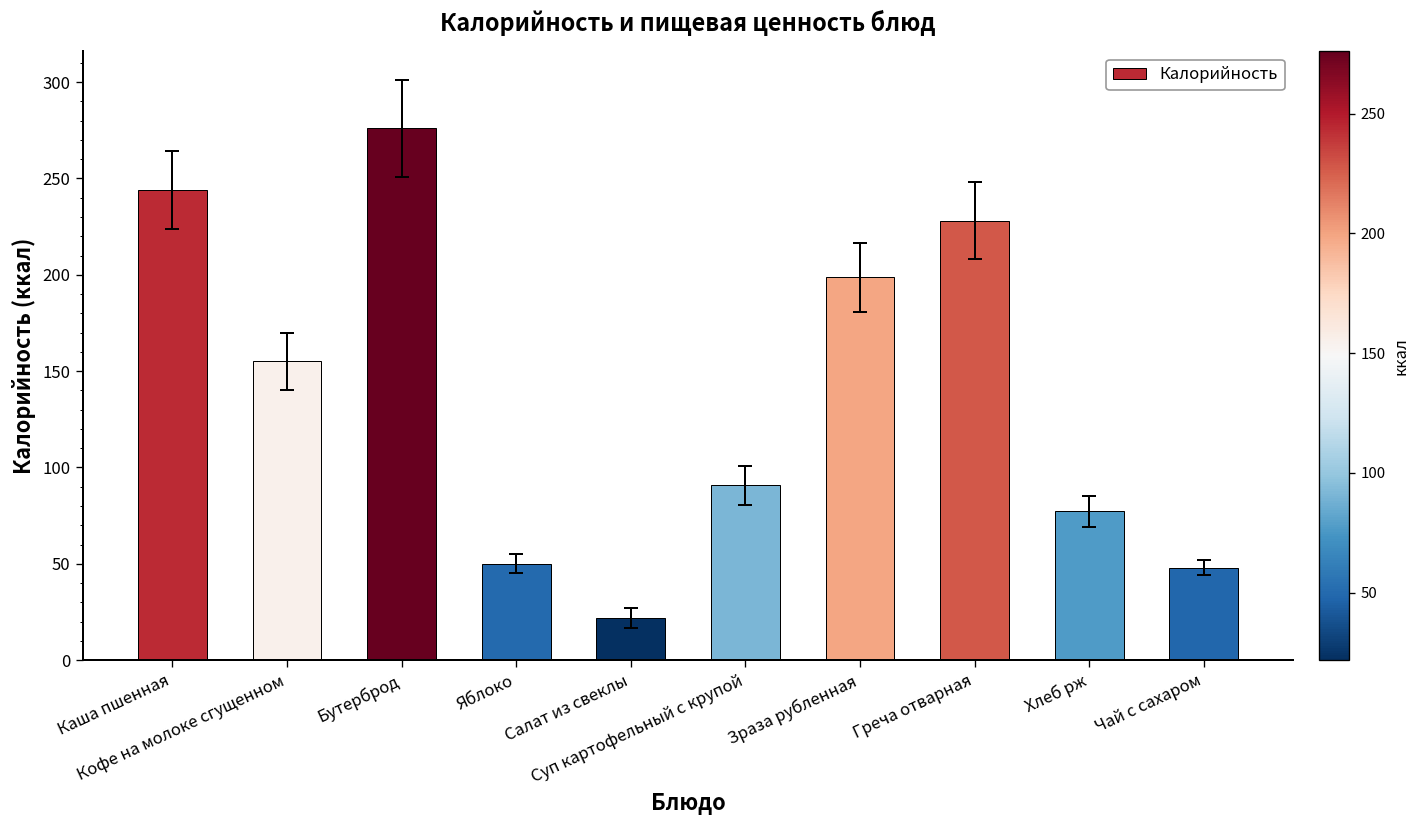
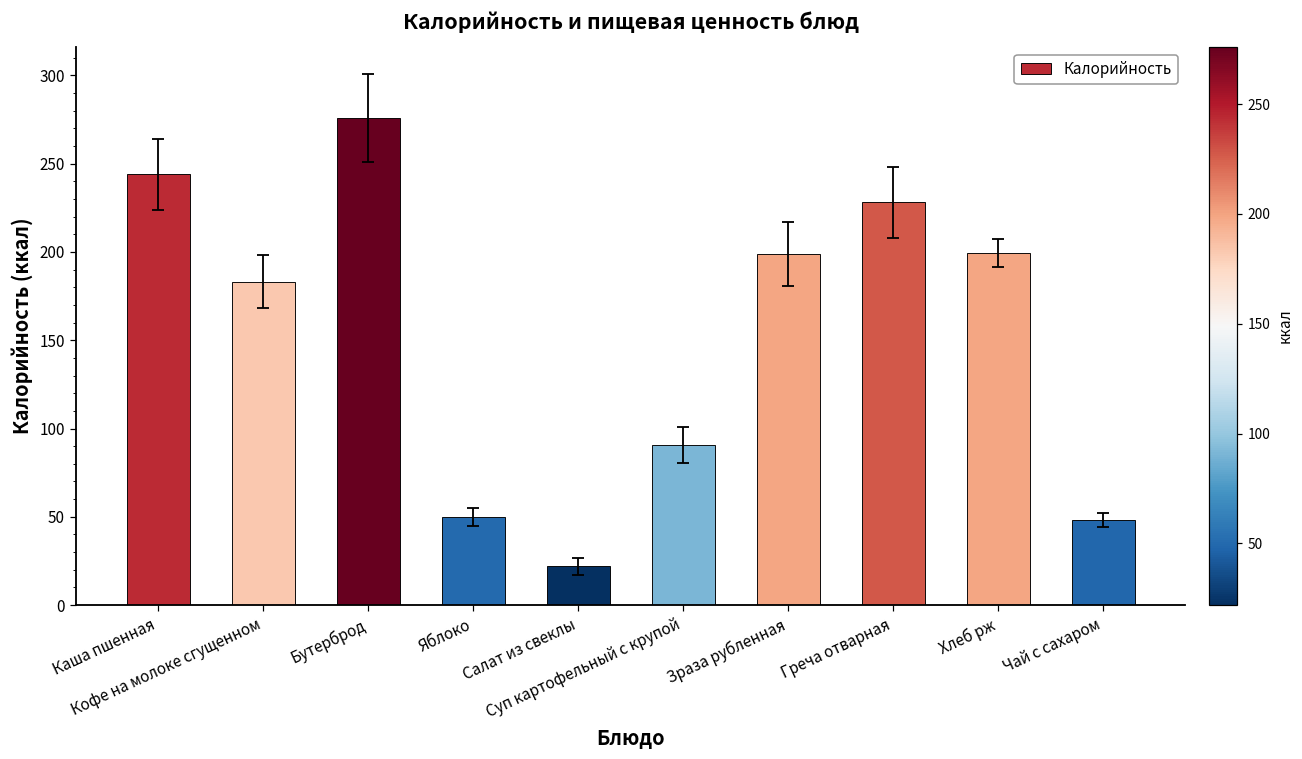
Калорийность, Кофе на молоке сгущенном: 155 -> 183
Калорийность, Хлеб рж: 77 -> 199
